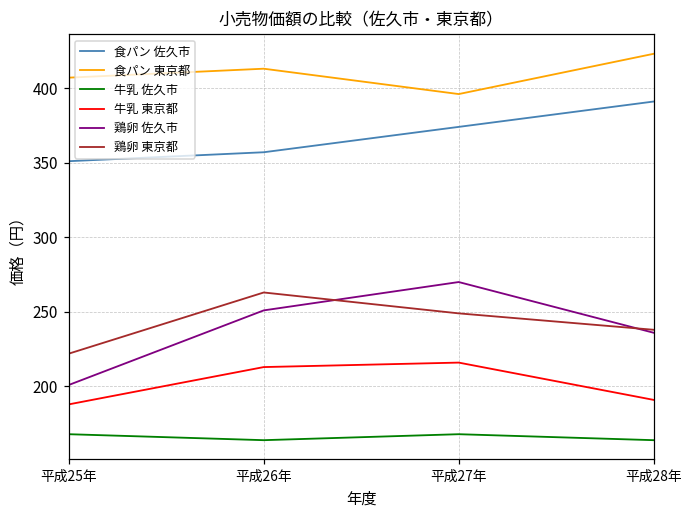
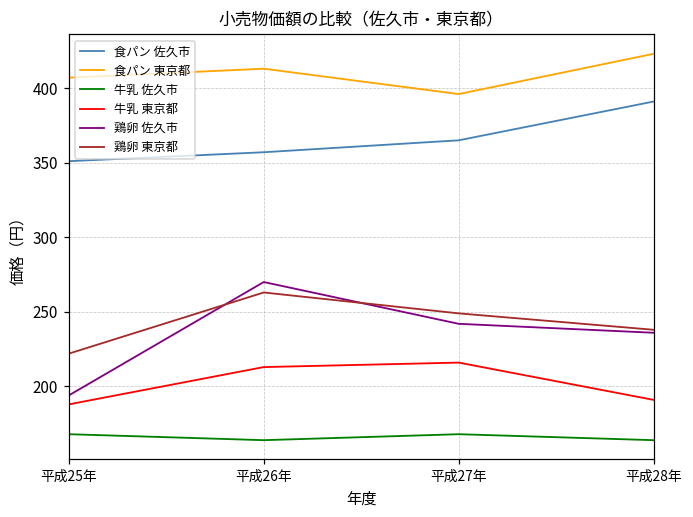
鶏卵 佐久市, 平成25年: 201 -> 194
鶏卵 佐久市, 平成26年: 251 -> 270
食パン 佐久市, 平成27年: 374 -> 365
鶏卵 佐久市, 平成27年: 270 -> 242
